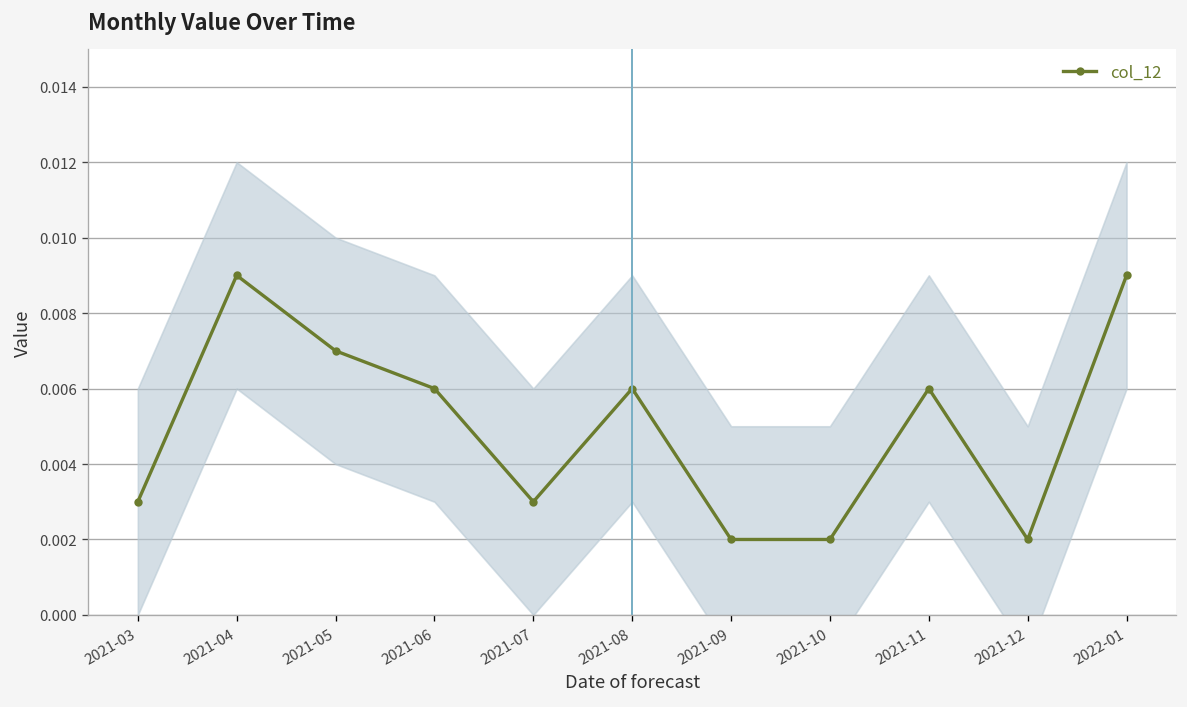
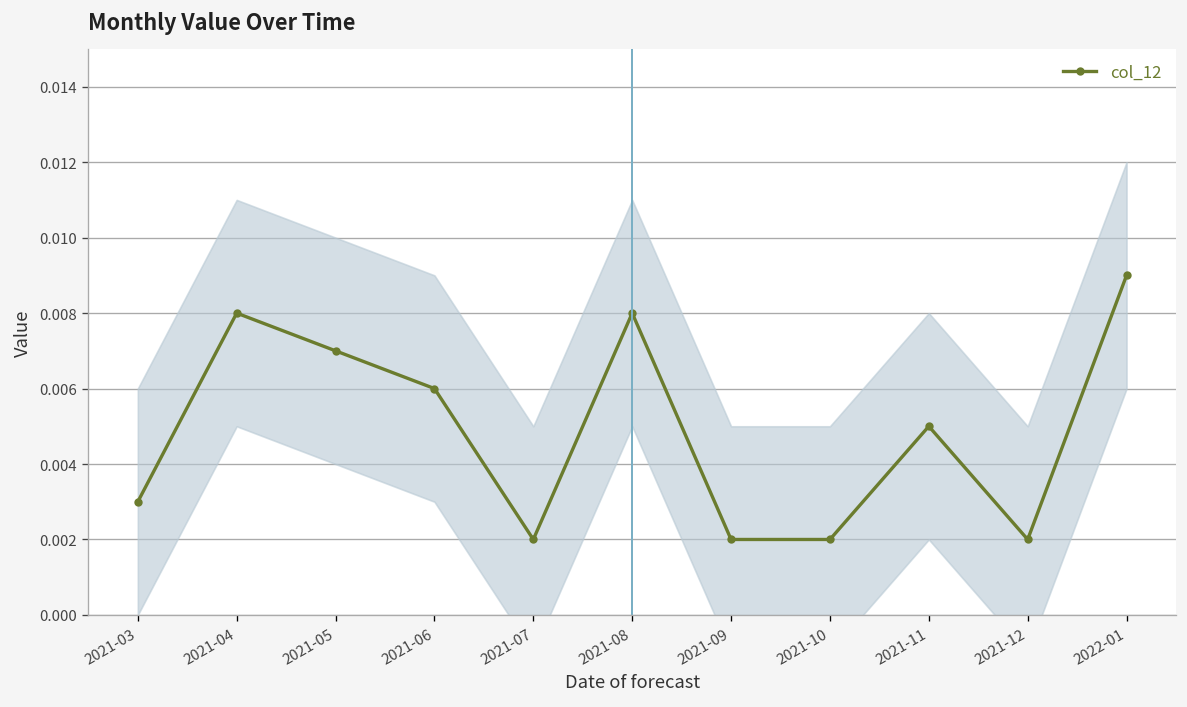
col_12, 2021-04: 0.009 -> 0.008
col_12, 2021-07: 0.003 -> 0.002
col_12, 2021-08: 0.006 -> 0.008
col_12, 2021-11: 0.006 -> 0.005
